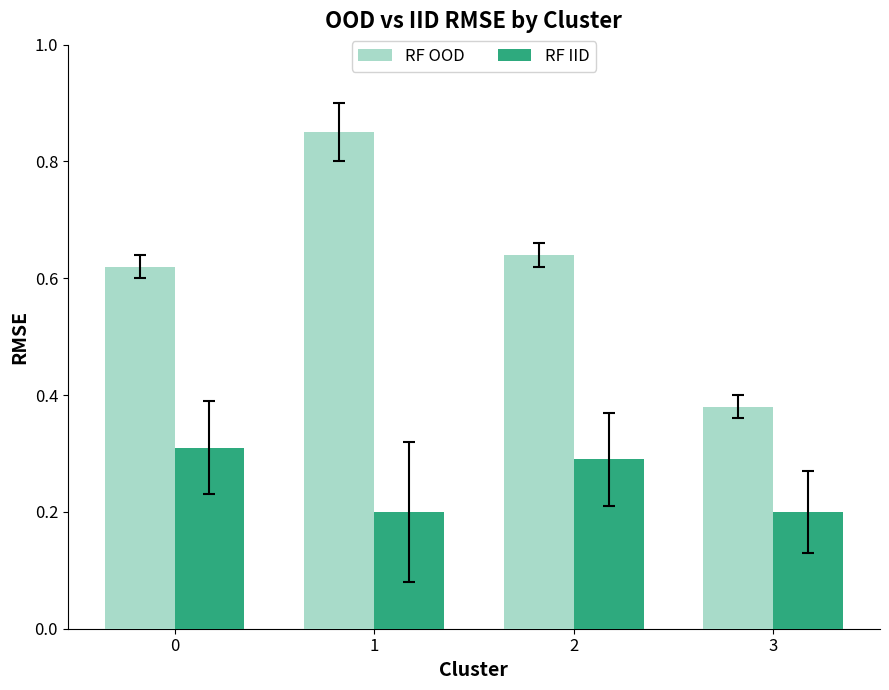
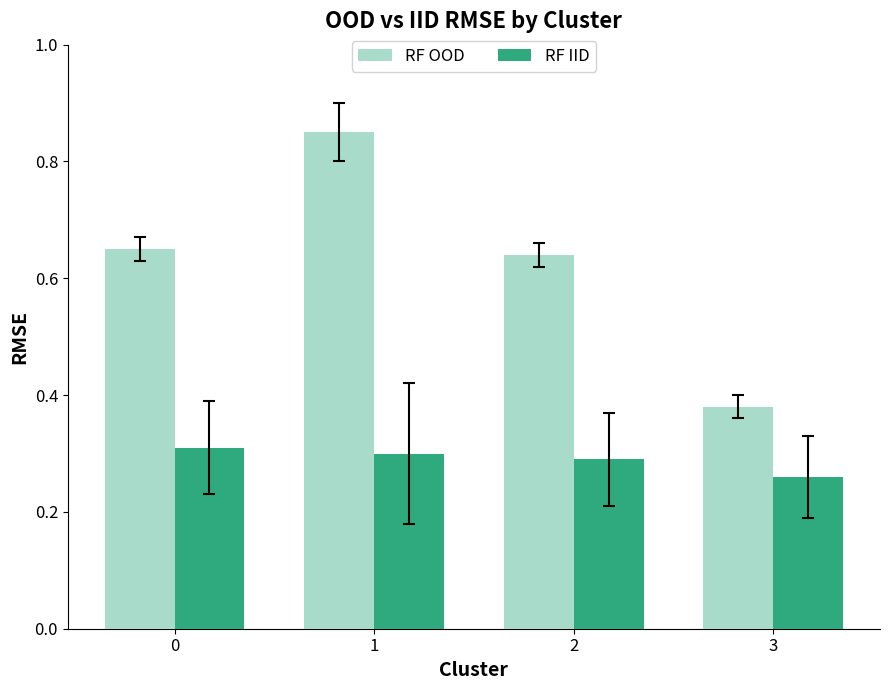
RF OOD, 0: 0.62 -> 0.65
RF IID, 1: 0.2 -> 0.3
RF IID, 3: 0.20 -> 0.26
